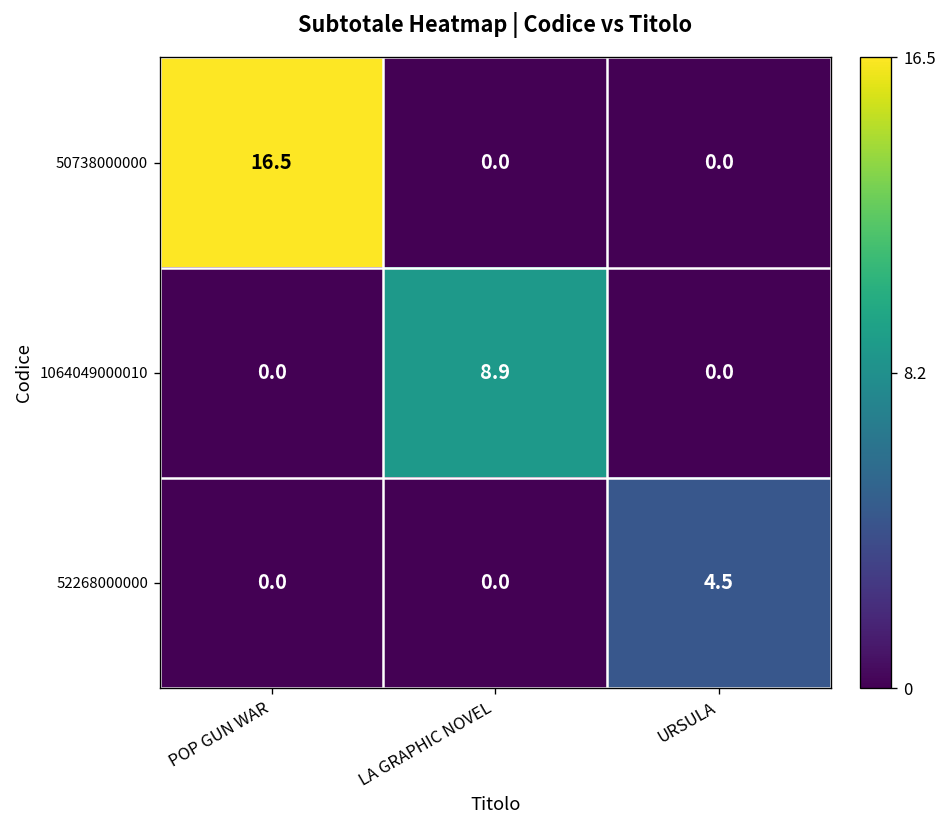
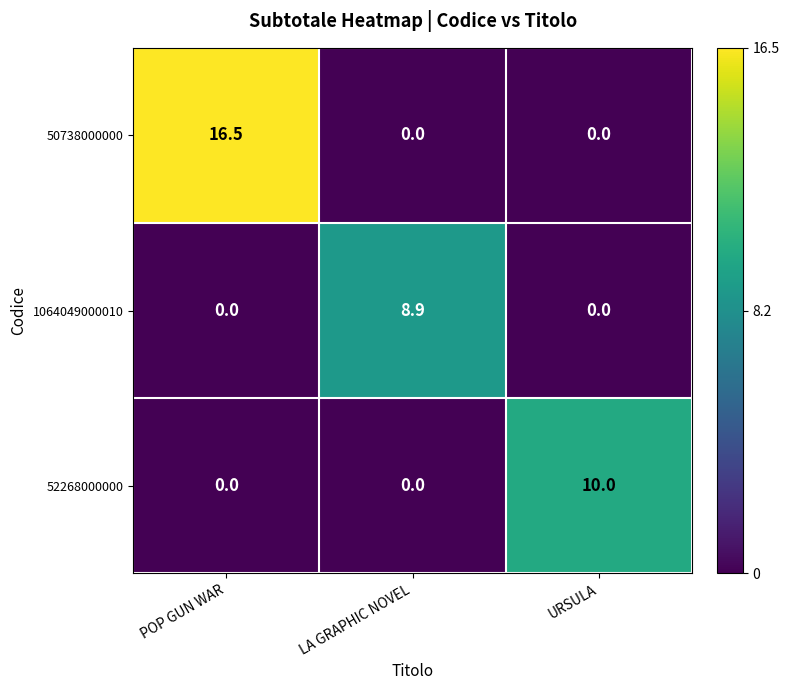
52268000000, URSULA: 4.5 -> 10.0
